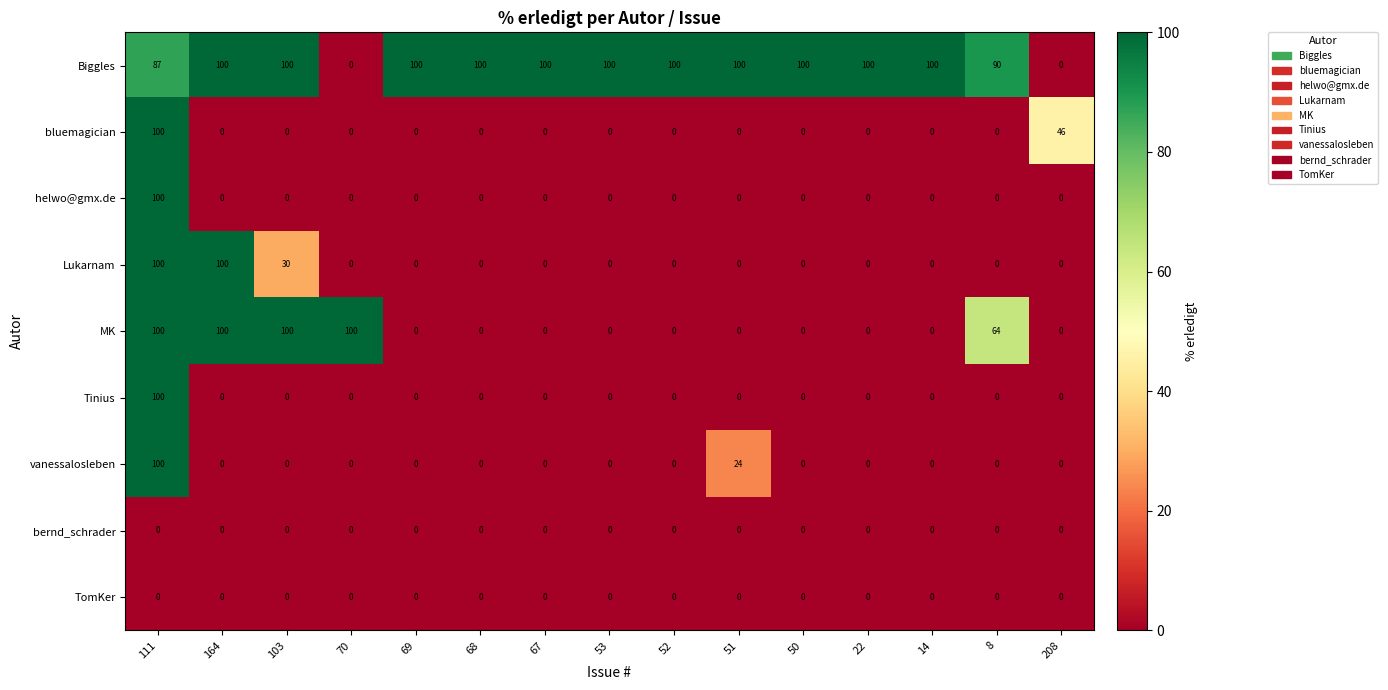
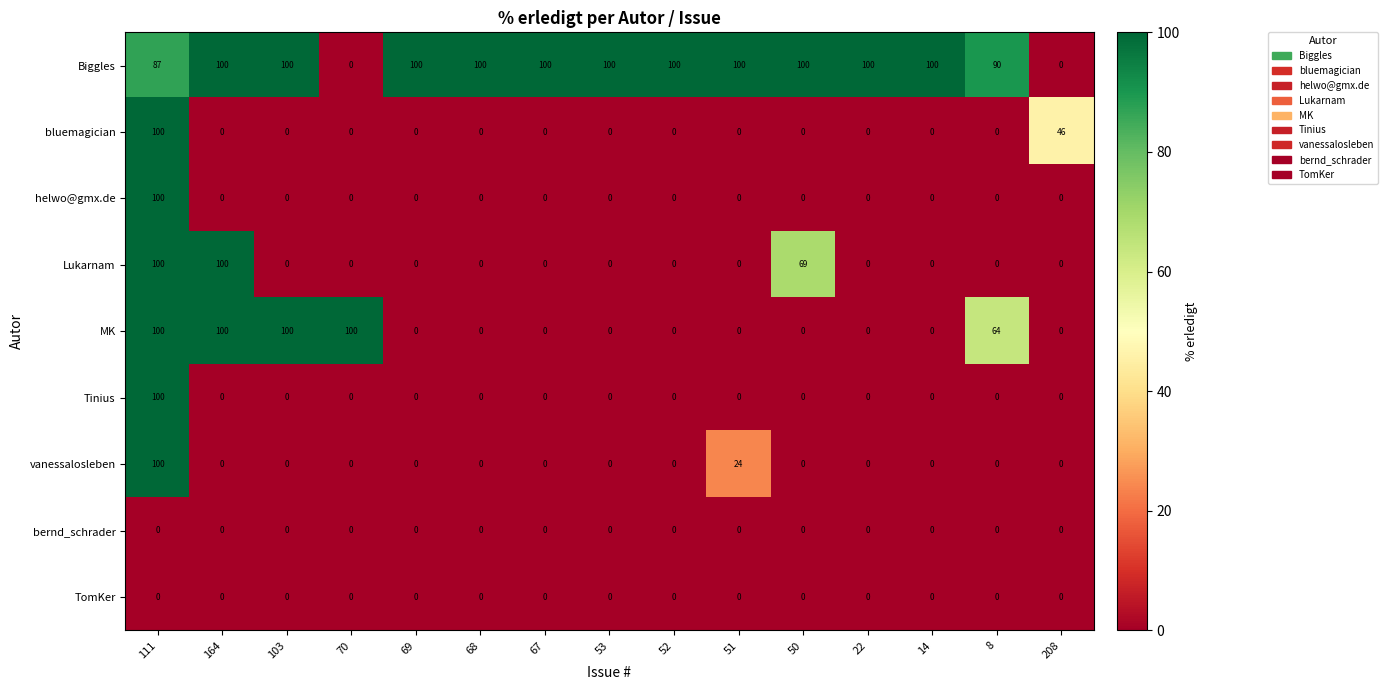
Lukarnam, 103: 30 -> 0
Lukarnam, 50: 0 -> 69
